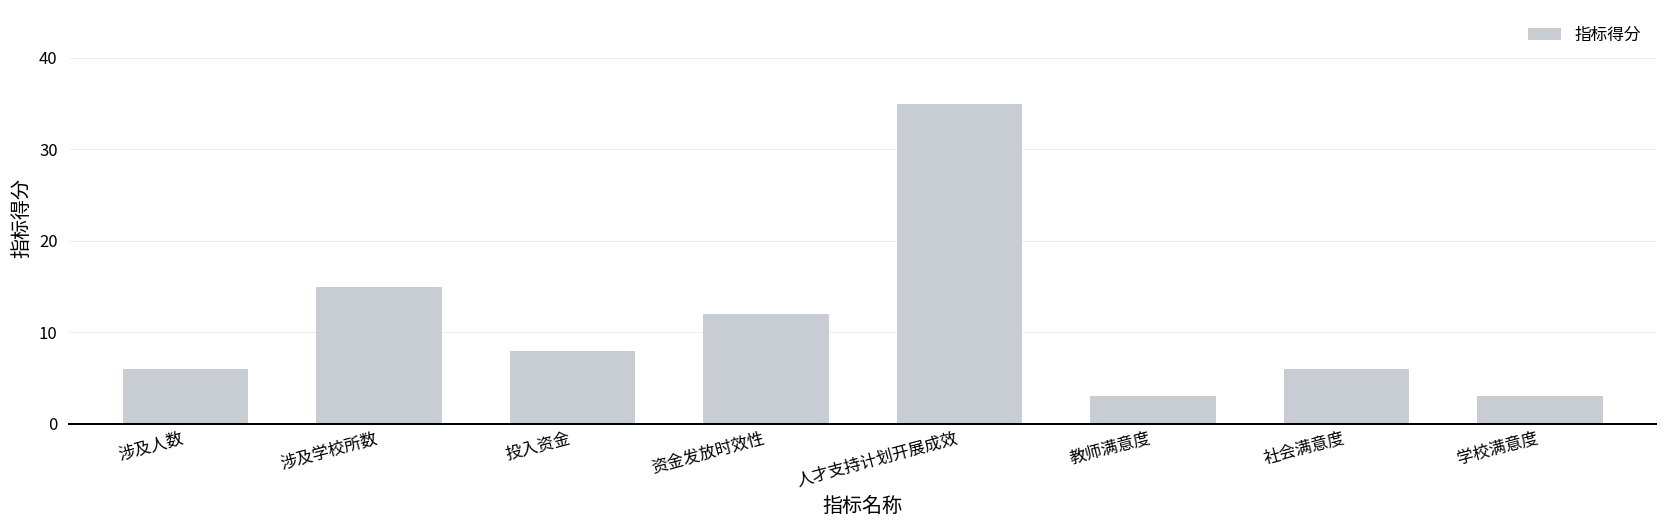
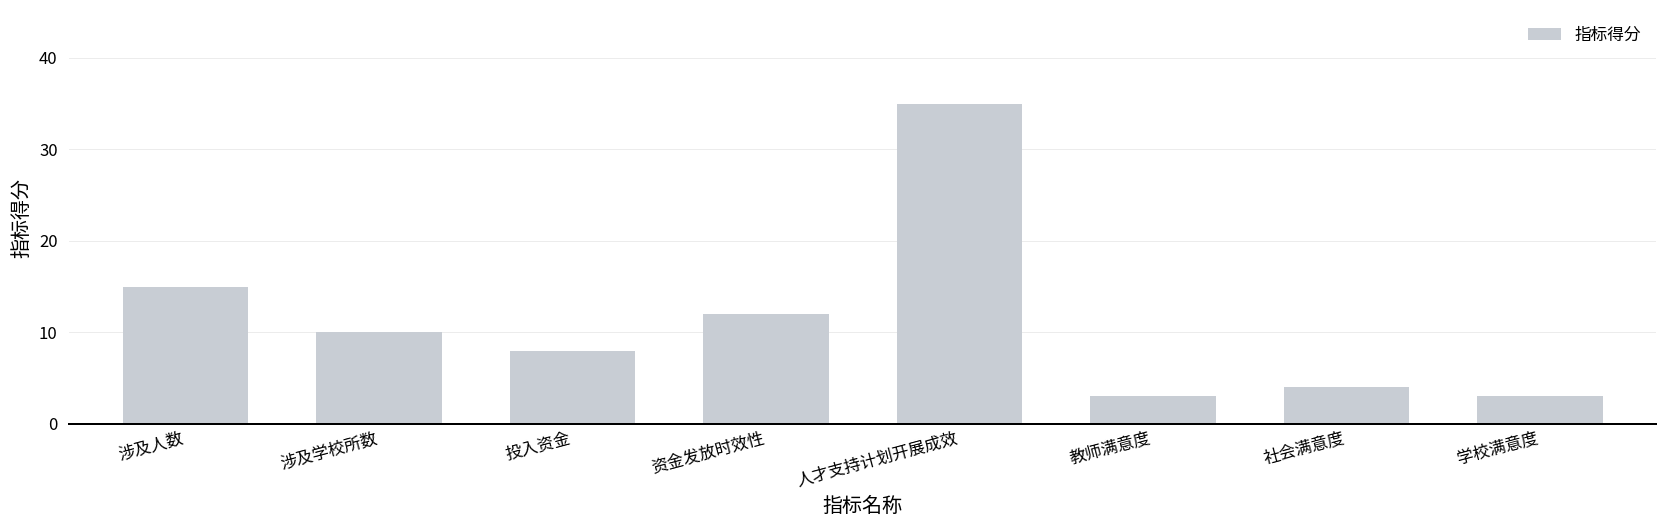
涉及人数: 6 -> 15
涉及学校所数: 15 -> 10
社会满意度: 6 -> 4
